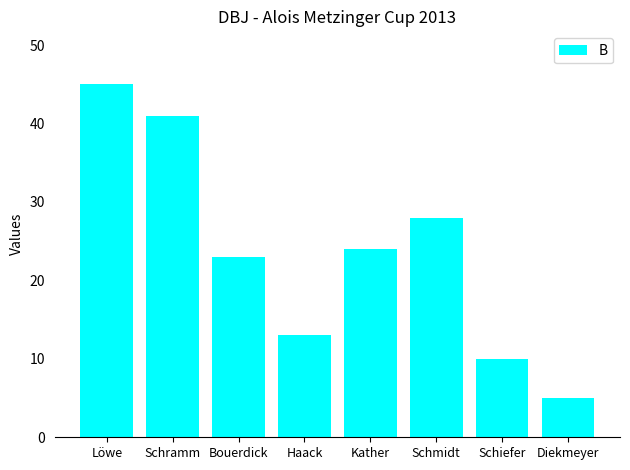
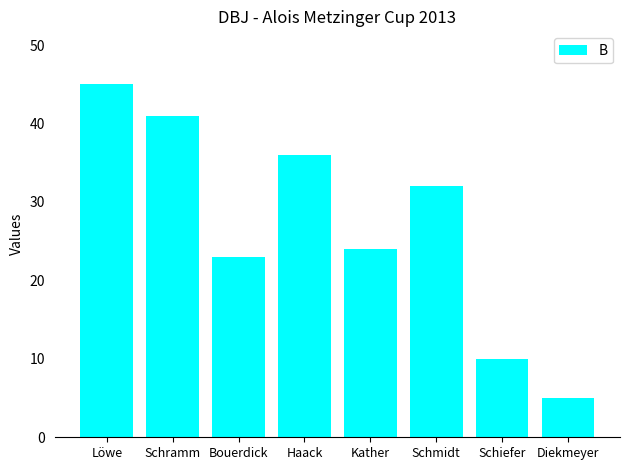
Haack: 13 -> 36
Schmidt: 28 -> 32
